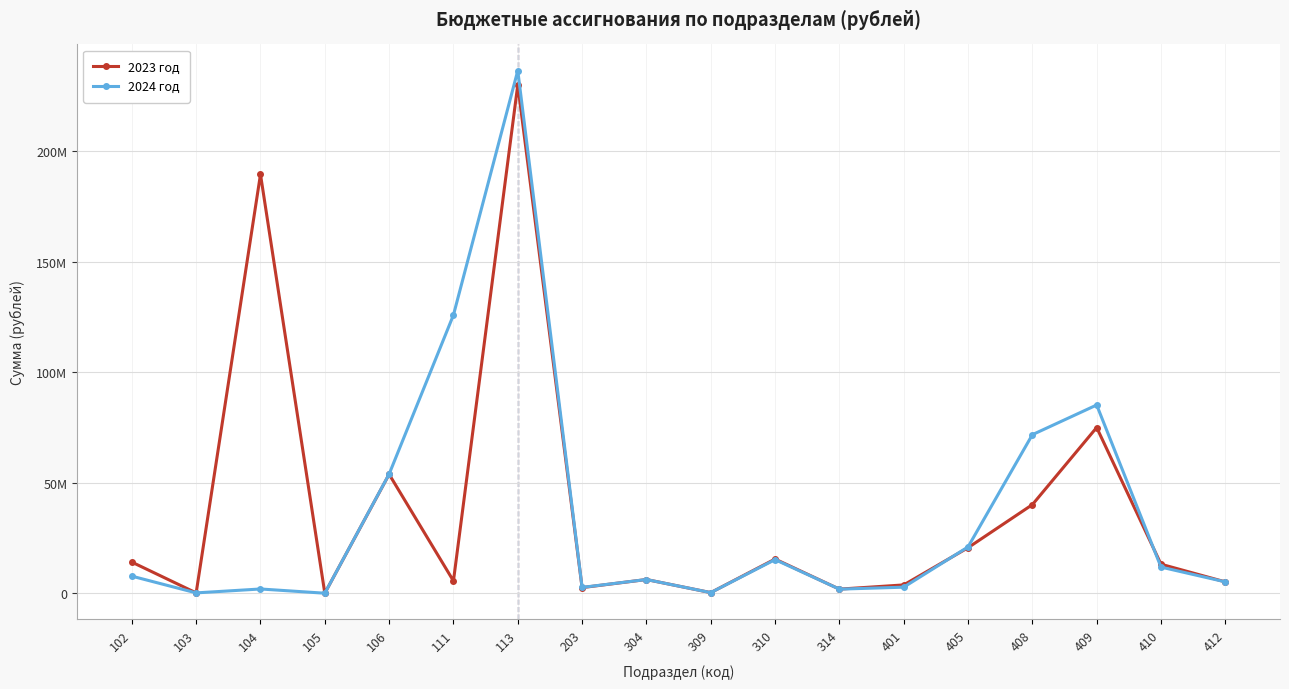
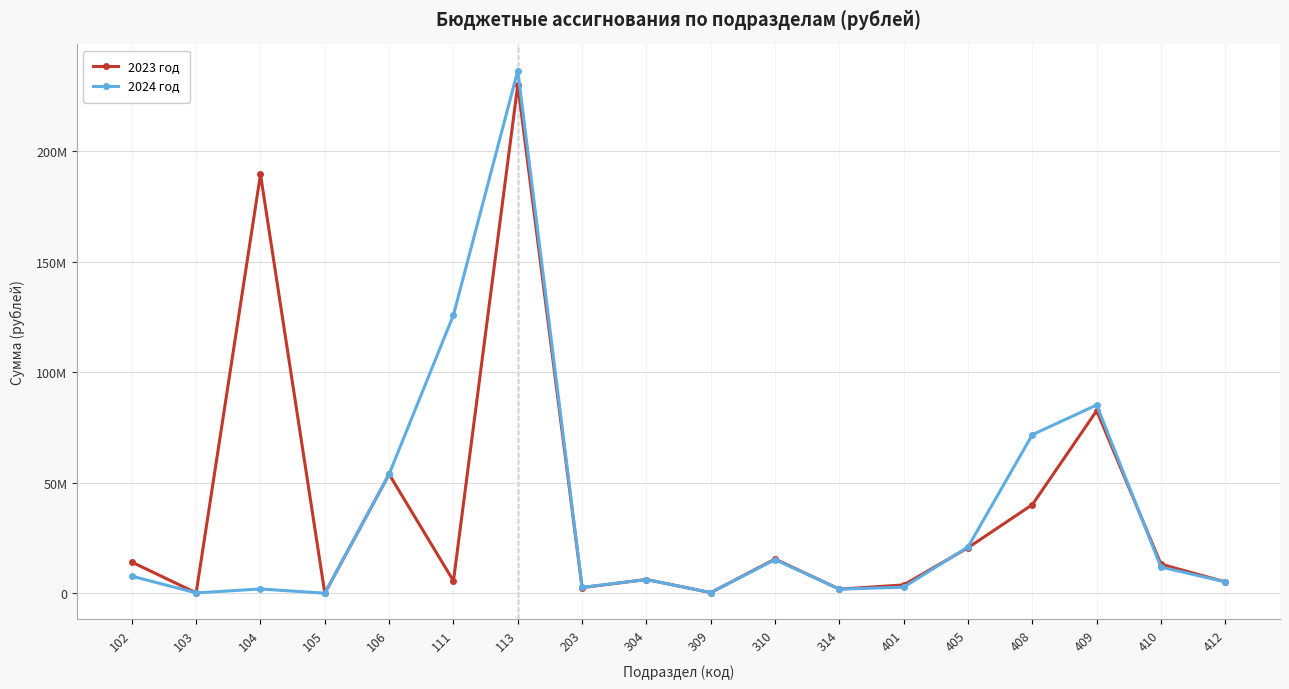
2023 год, 409: 75000000 -> 83000000
